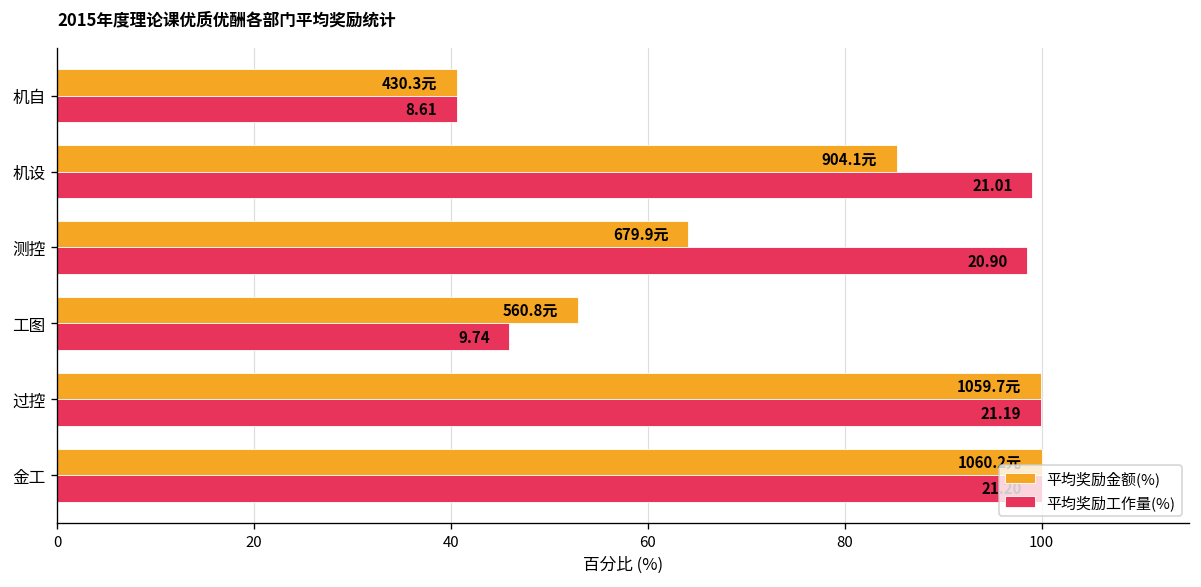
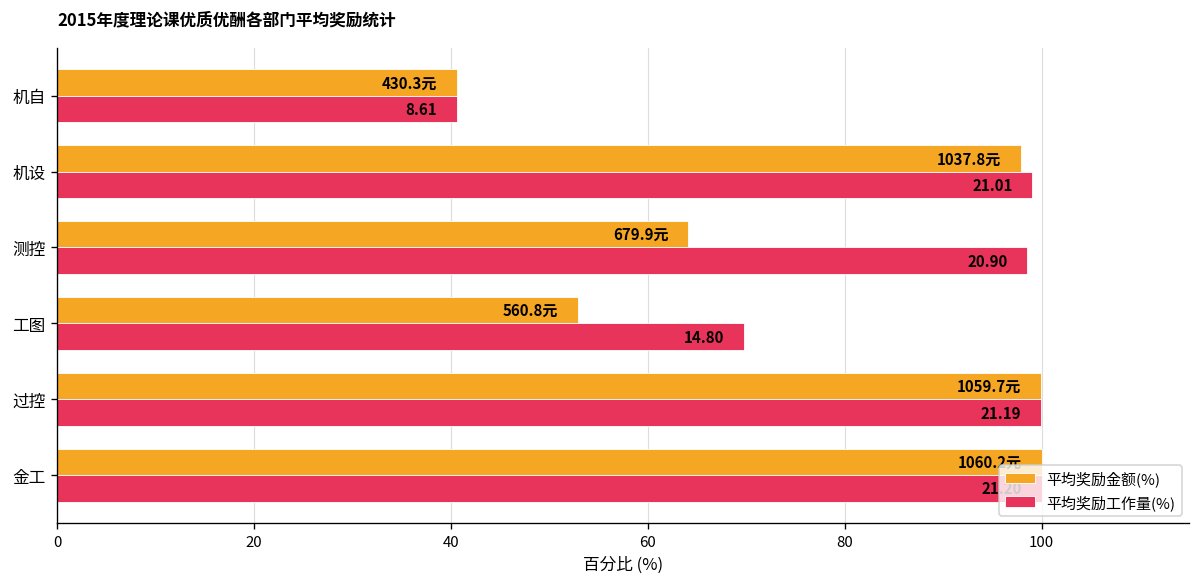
平均奖励金额(%), 机设: 904.1元 -> 1037.8元
平均奖励工作量(%), 工图: 9.74 -> 14.80
